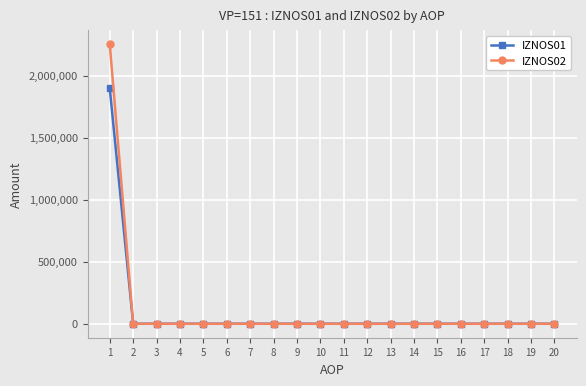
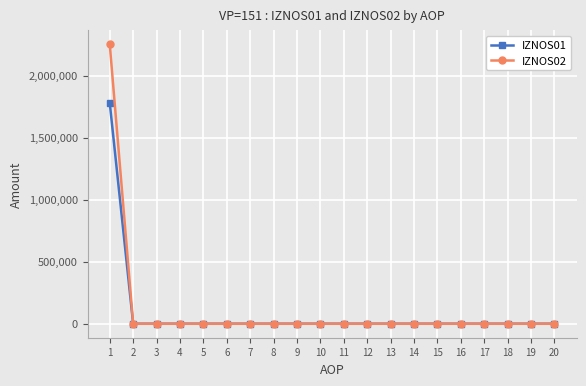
IZNOS01, 1: 1,900,000 -> 1,780,000
